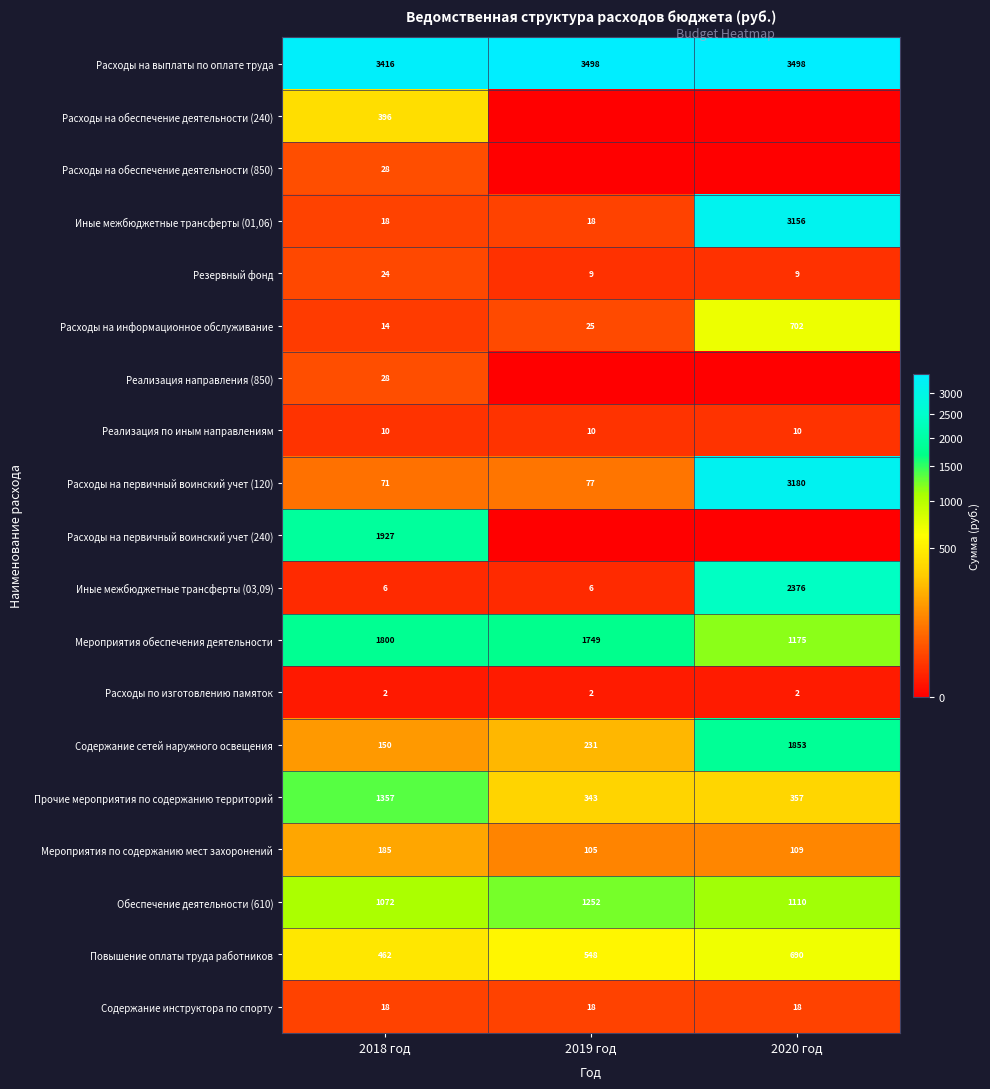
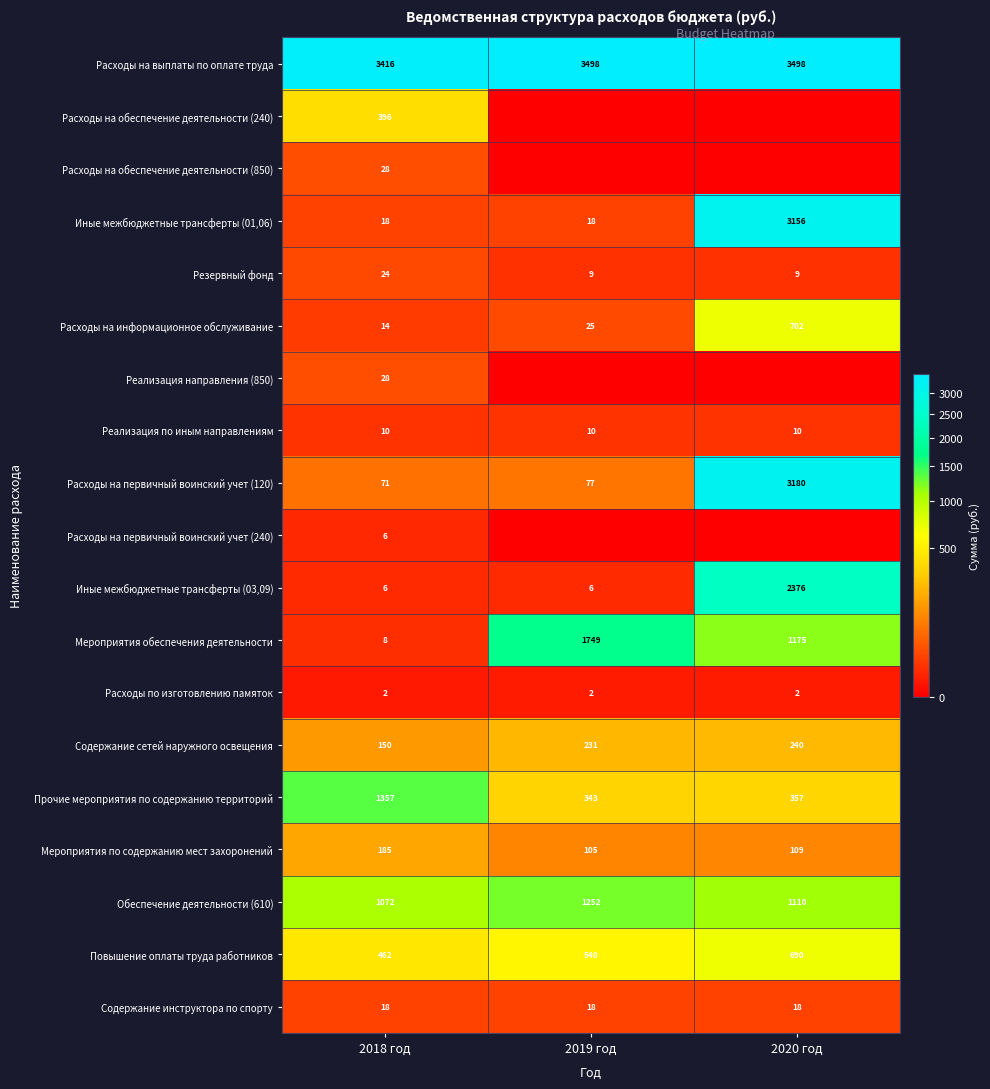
Расходы на первичный воинский учет (240), 2018 год: 1927 -> 6
Мероприятия обеспечения деятельности, 2018 год: 1800 -> 8
Содержание сетей наружного освещения, 2020 год: 1853 -> 240
